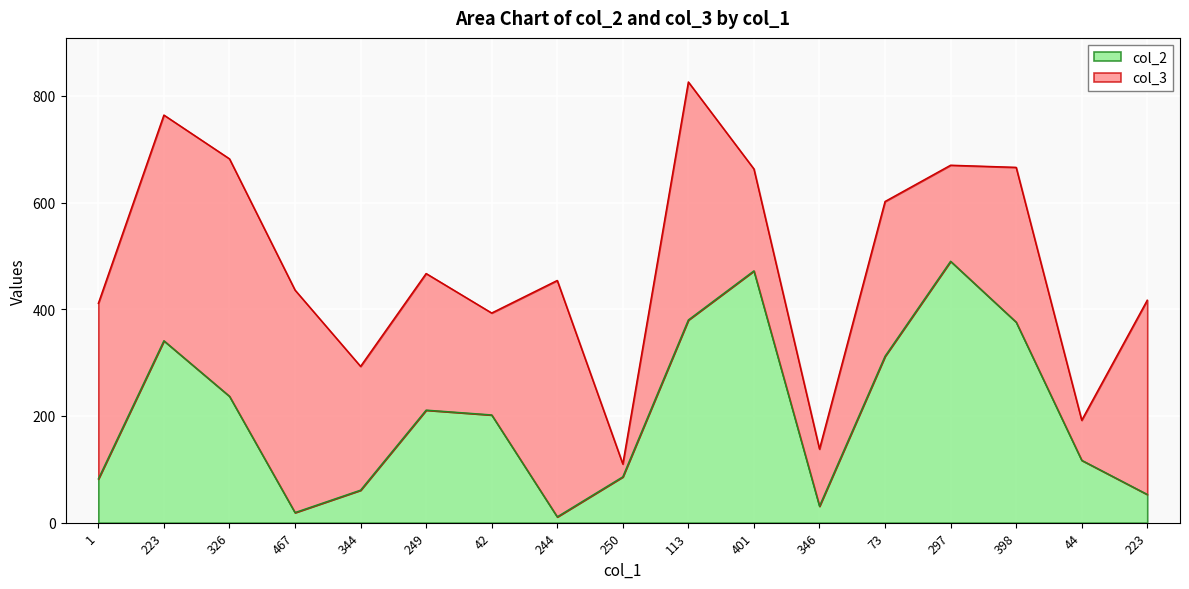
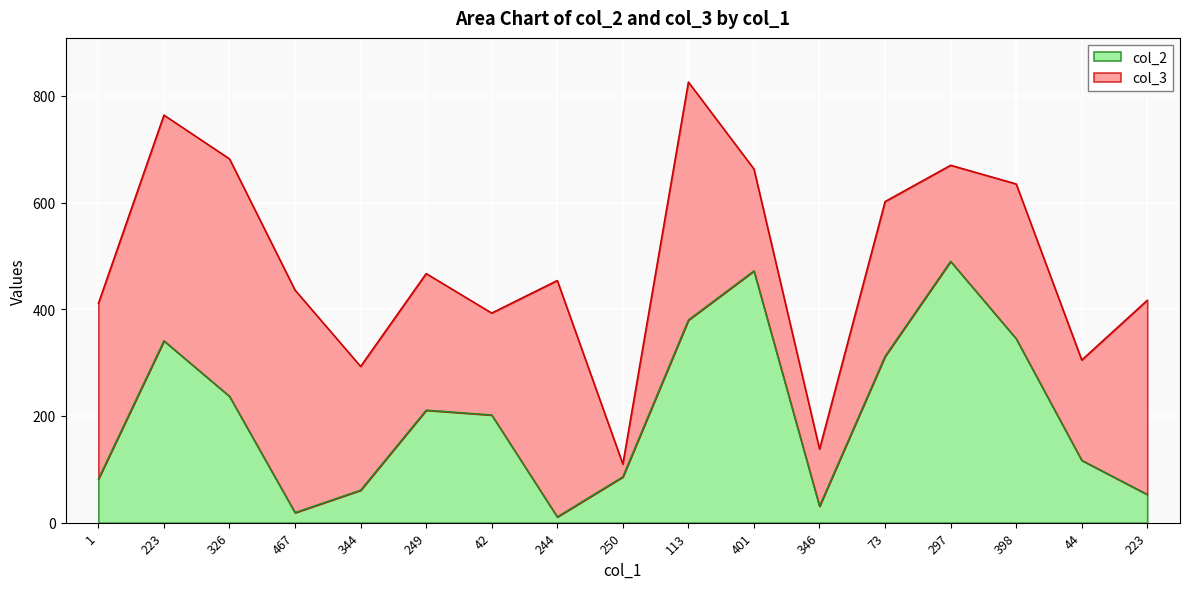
col_2, 398: 380 -> 350
col_3, 44: 80 -> 190
